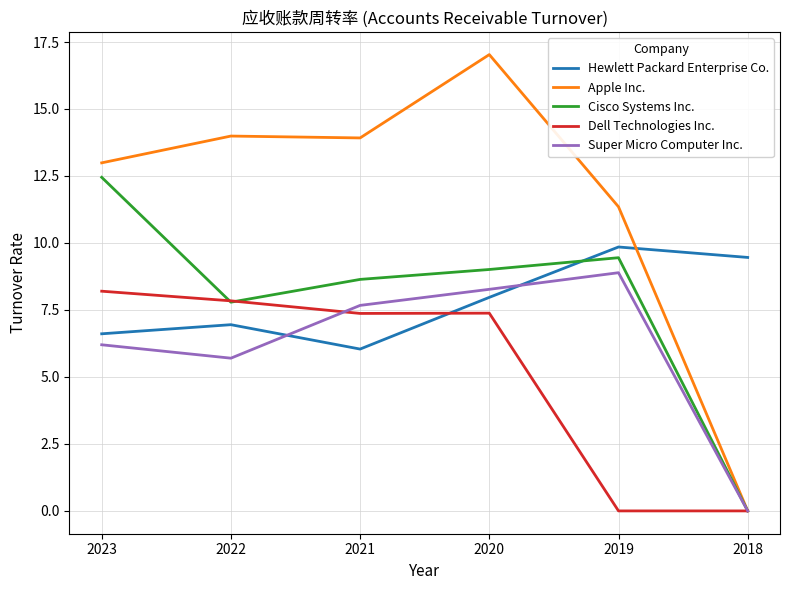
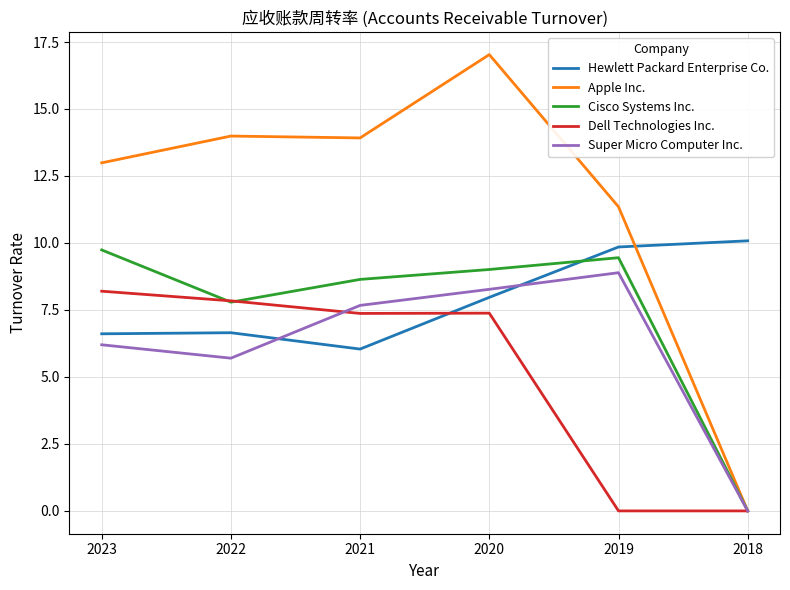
Cisco Systems Inc., 2023: 12.5 -> 9.7
Hewlett Packard Enterprise Co., 2022: 7.0 -> 6.7
Hewlett Packard Enterprise Co., 2018: 9.5 -> 10.1
